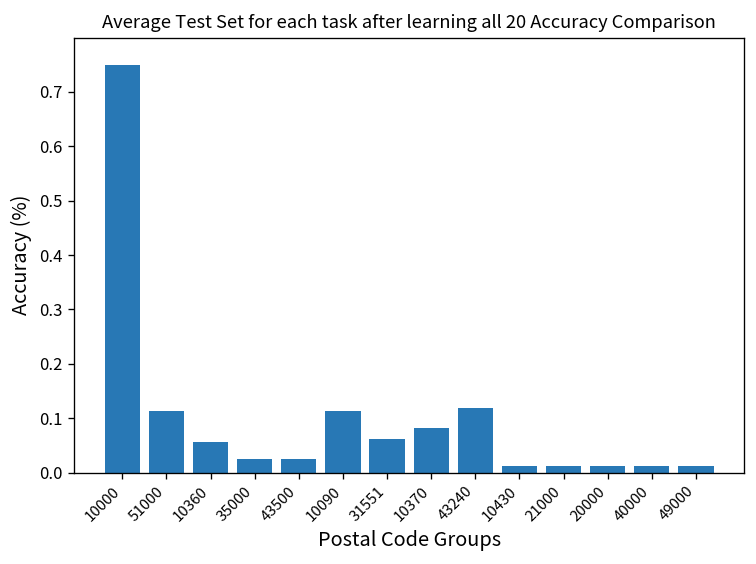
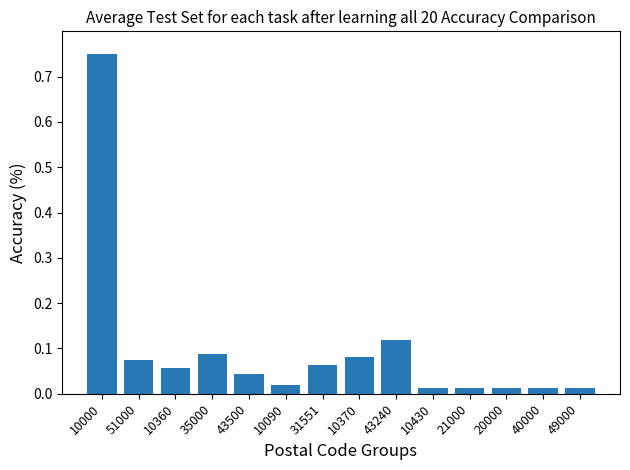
51000: 0.11 -> 0.08
35000: 0.03 -> 0.09
43500: 0.03 -> 0.04
10090: 0.11 -> 0.02
